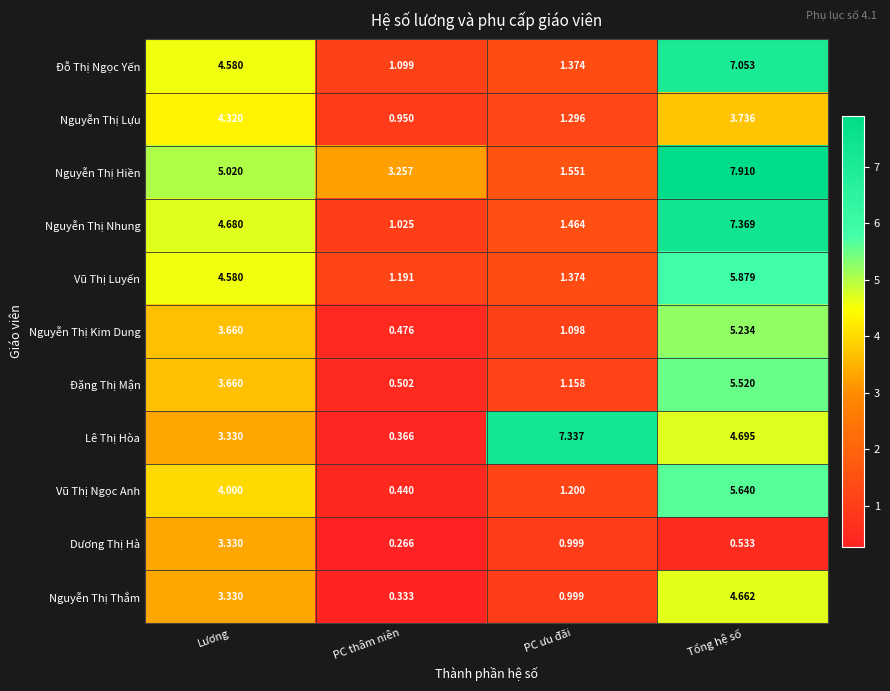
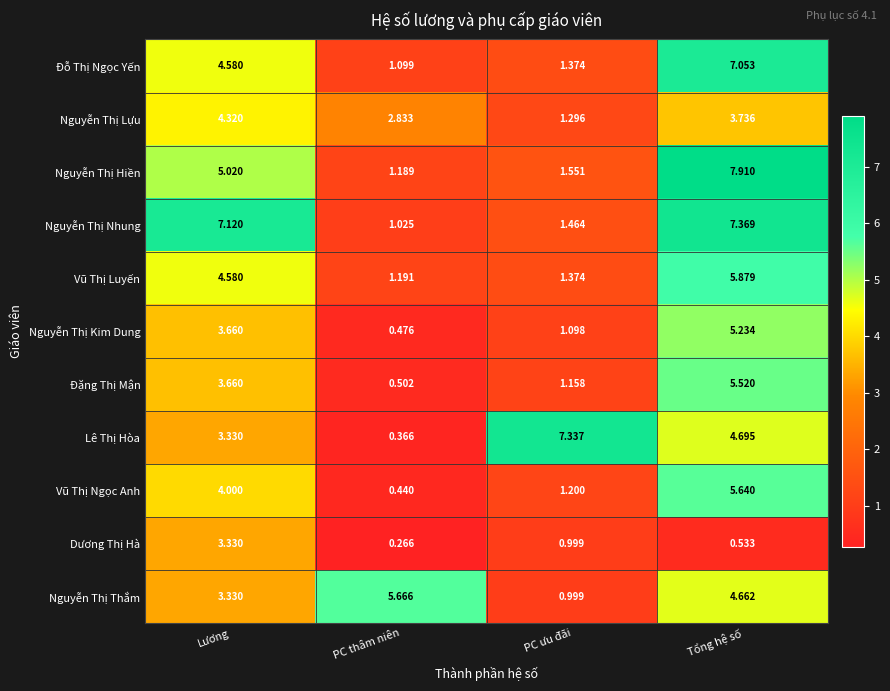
Nguyễn Thị Lựu, PC thâm niên: 0.950 -> 2.833
Nguyễn Thị Hiền, PC thâm niên: 3.257 -> 1.189
Nguyễn Thị Nhung, Lương: 4.680 -> 7.120
Nguyễn Thị Thắm, PC thâm niên: 0.333 -> 5.666
